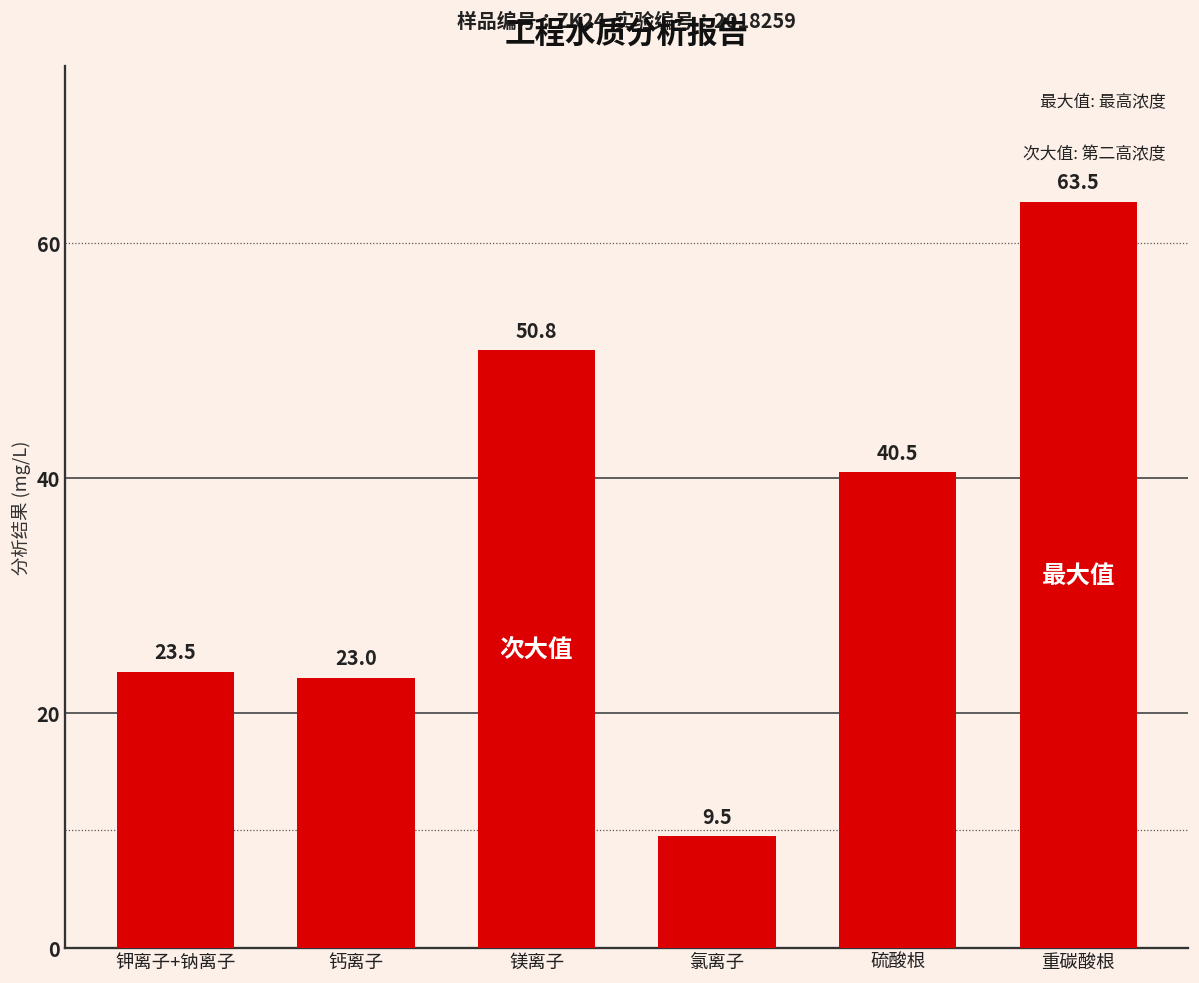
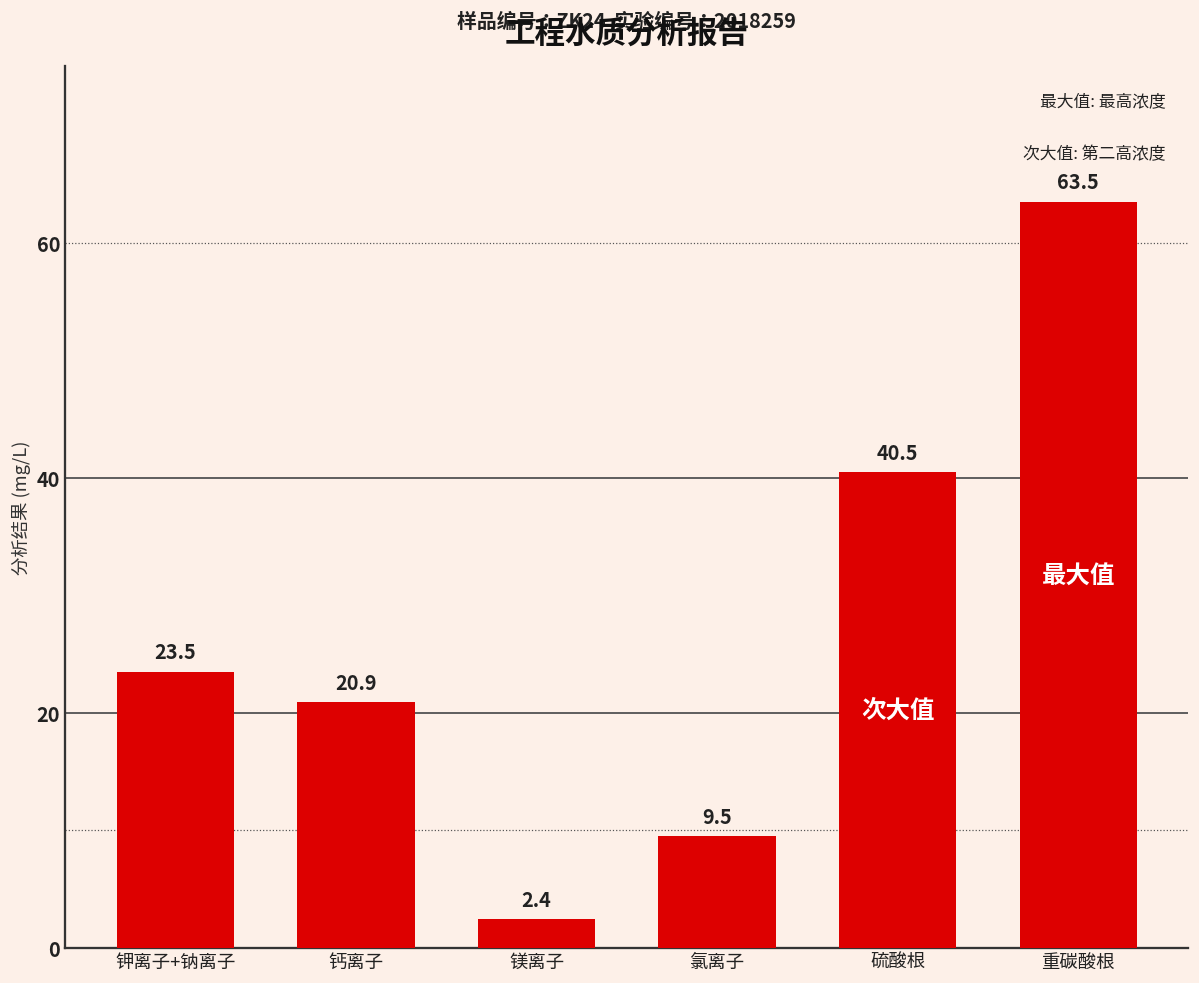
钙离子: 23.0 -> 20.9
镁离子: 50.8 -> 2.4
